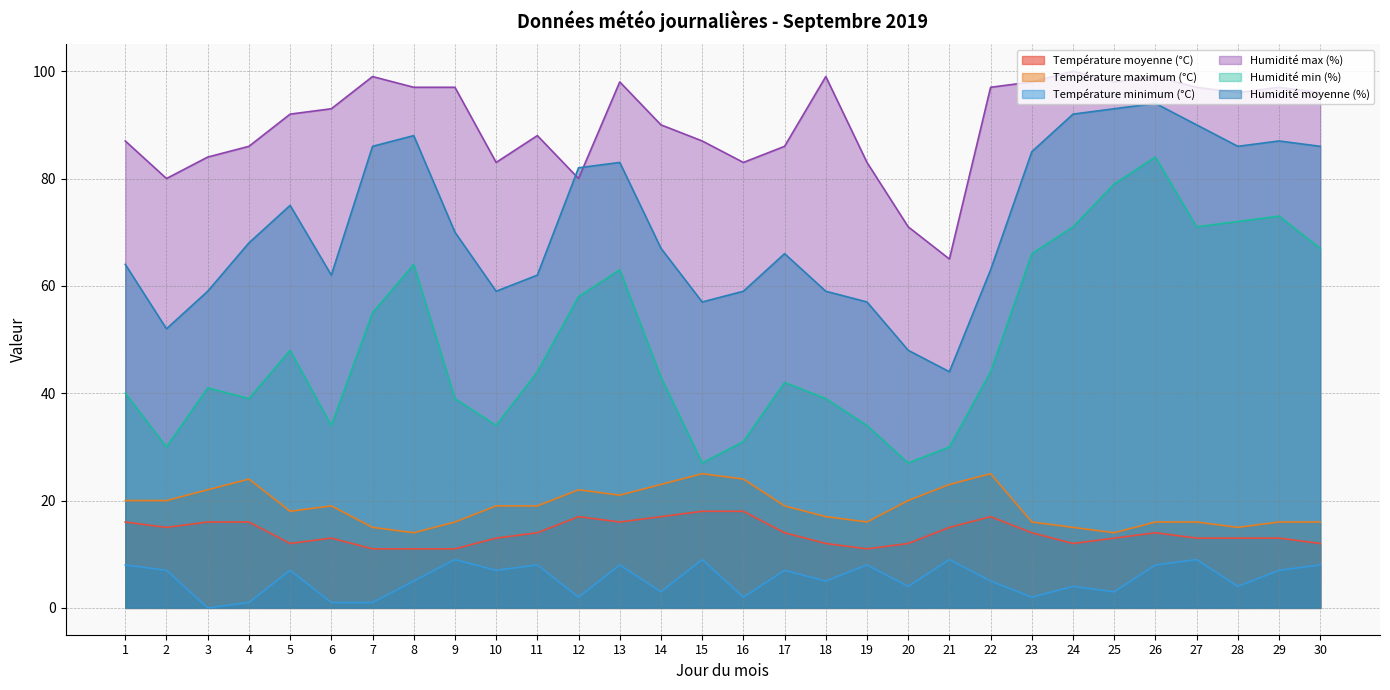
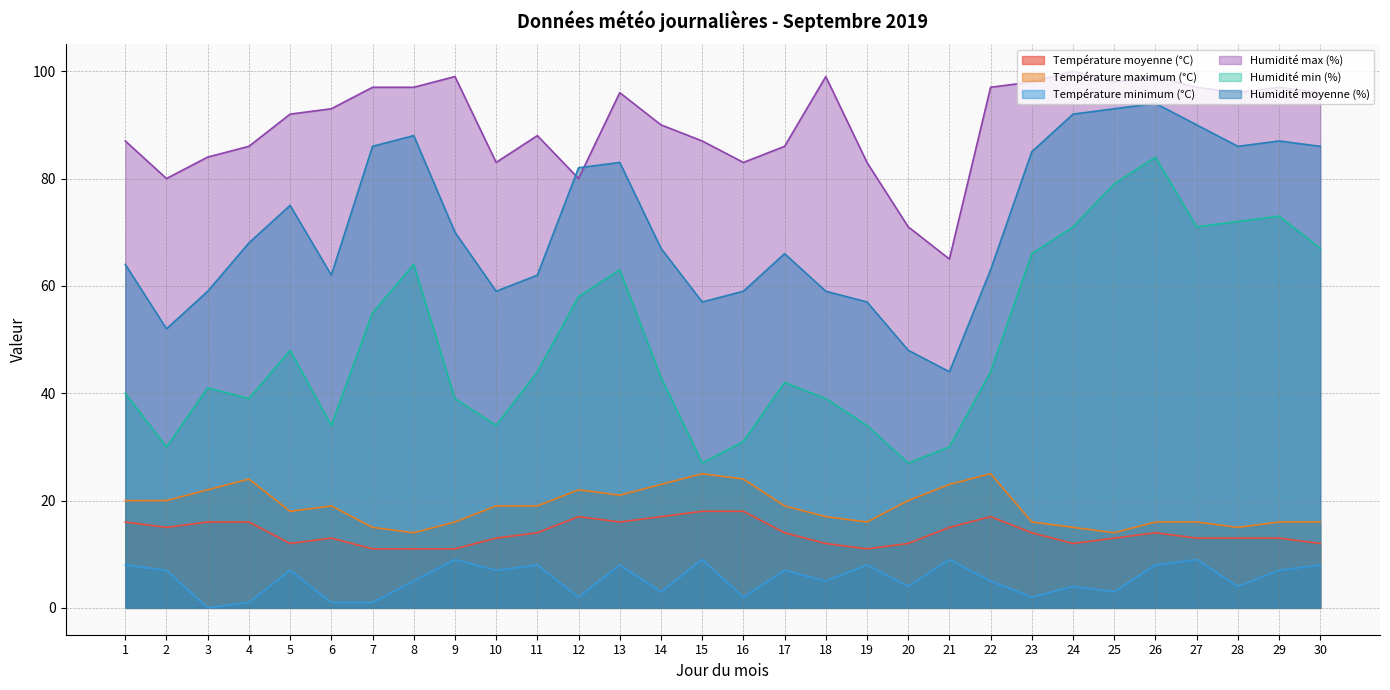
Humidité max (%), 7: 99 -> 97
Humidité max (%), 9: 97 -> 99
Humidité max (%), 13: 98 -> 96
